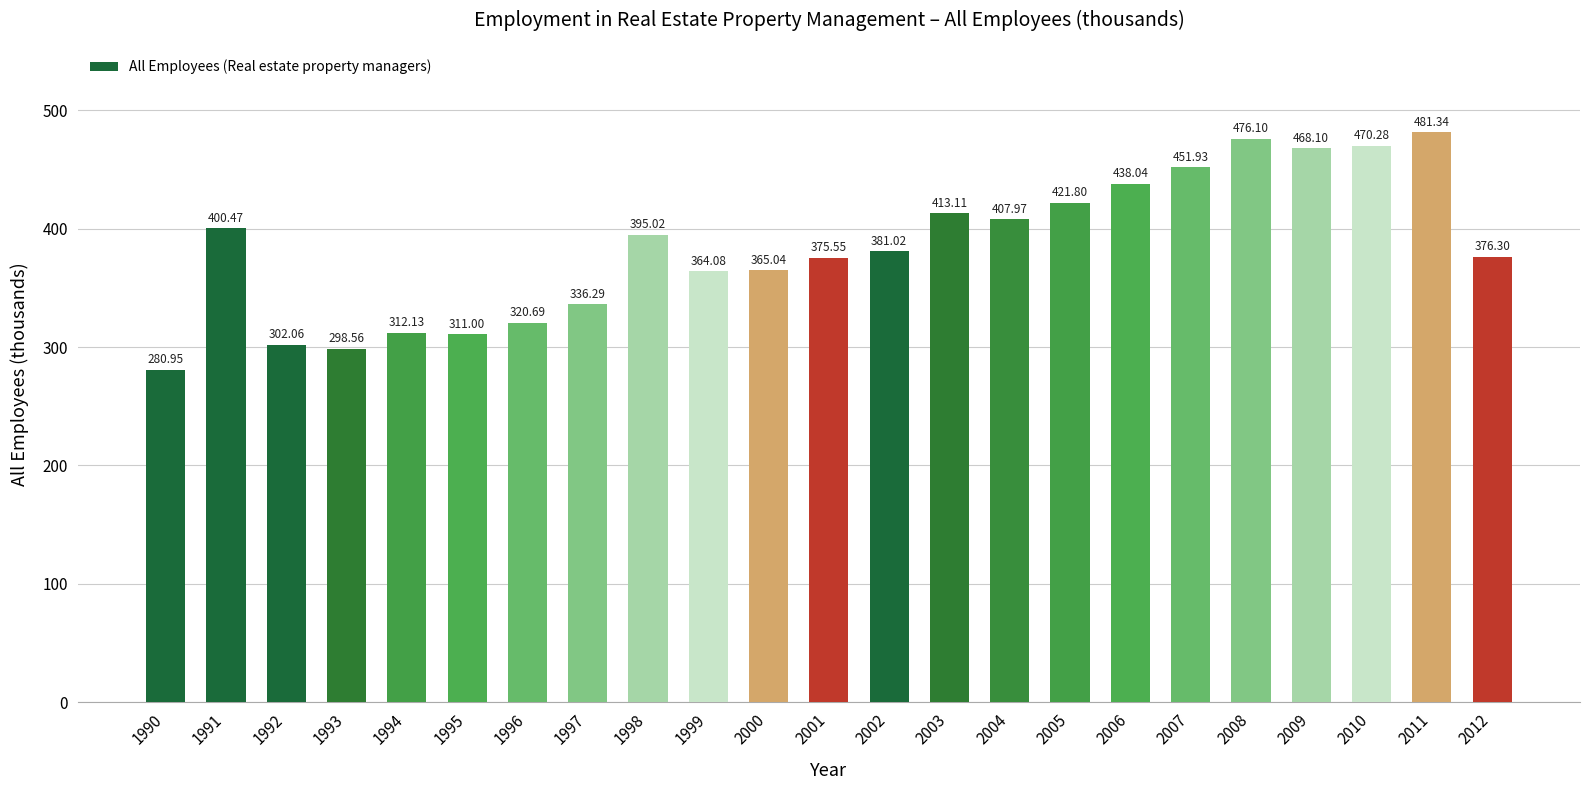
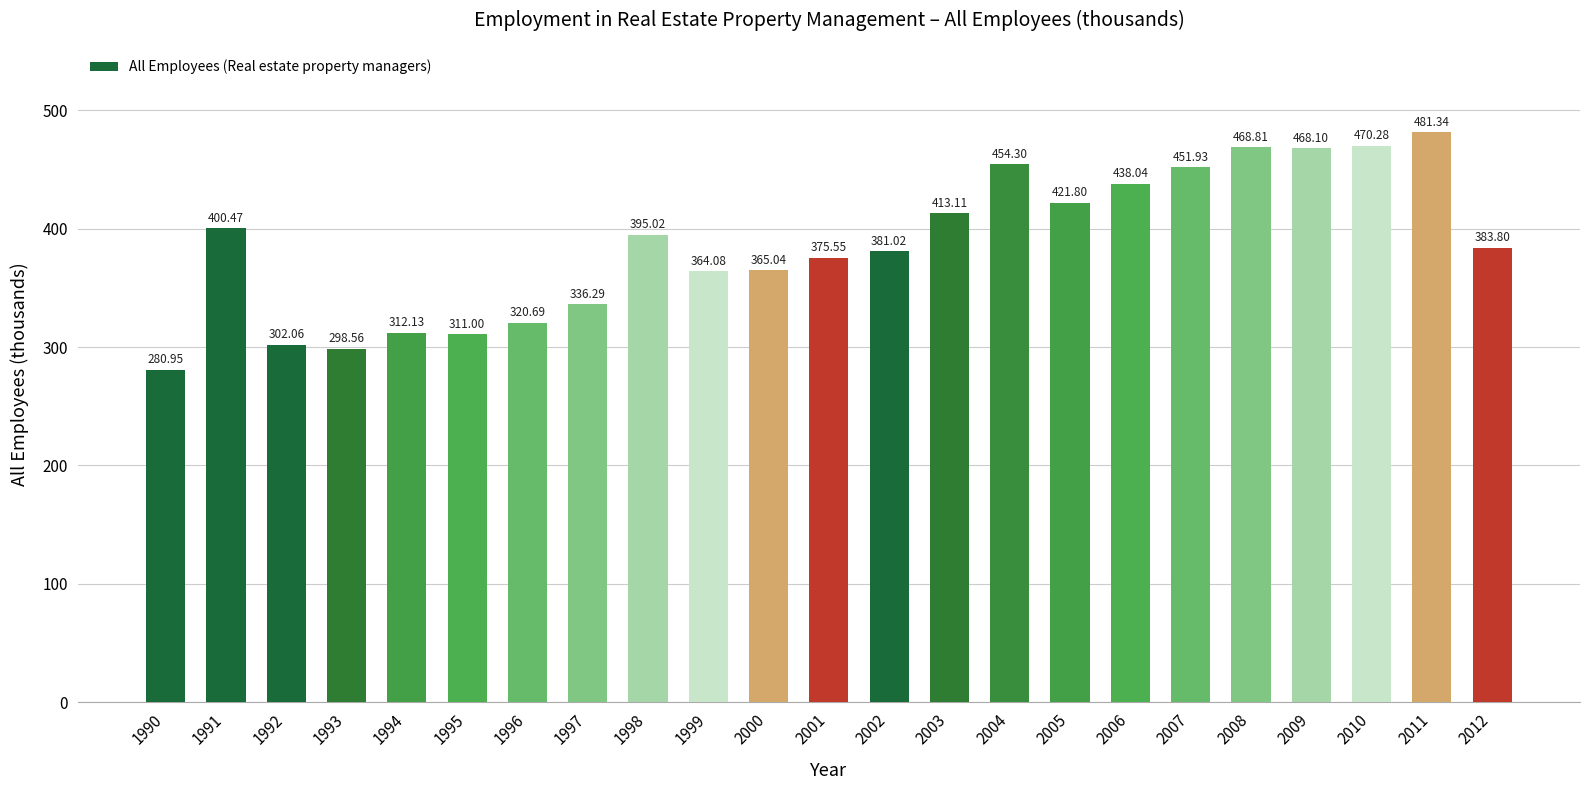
2004: 407.97 -> 454.30
2008: 476.10 -> 468.81
2012: 376.30 -> 383.80
